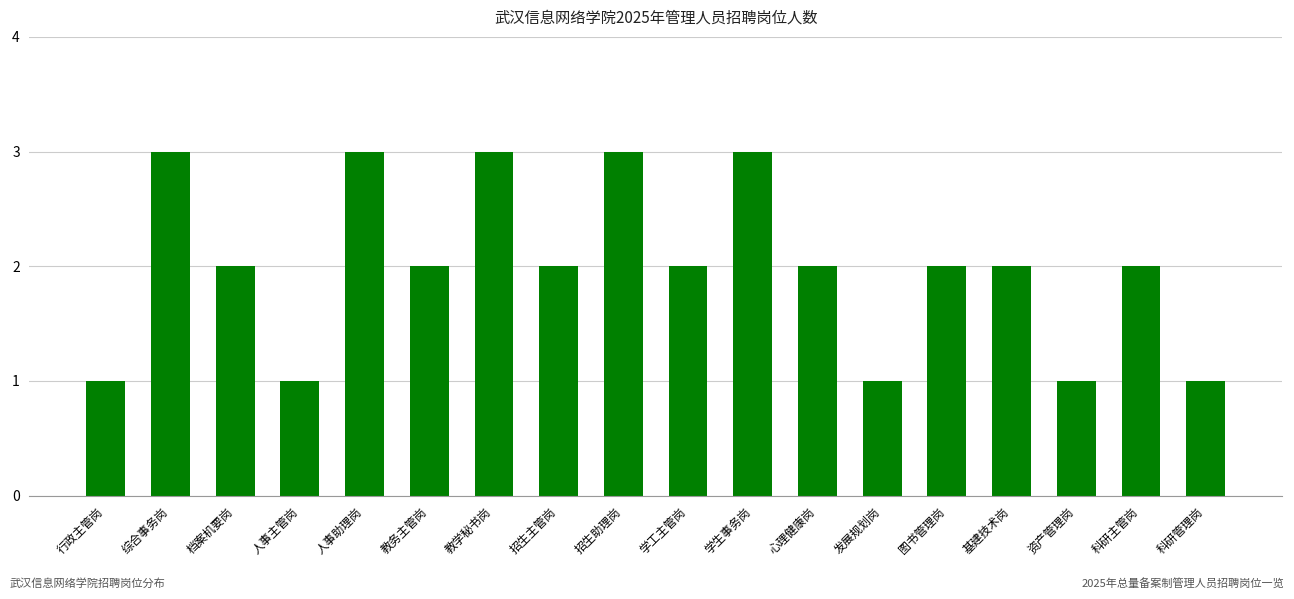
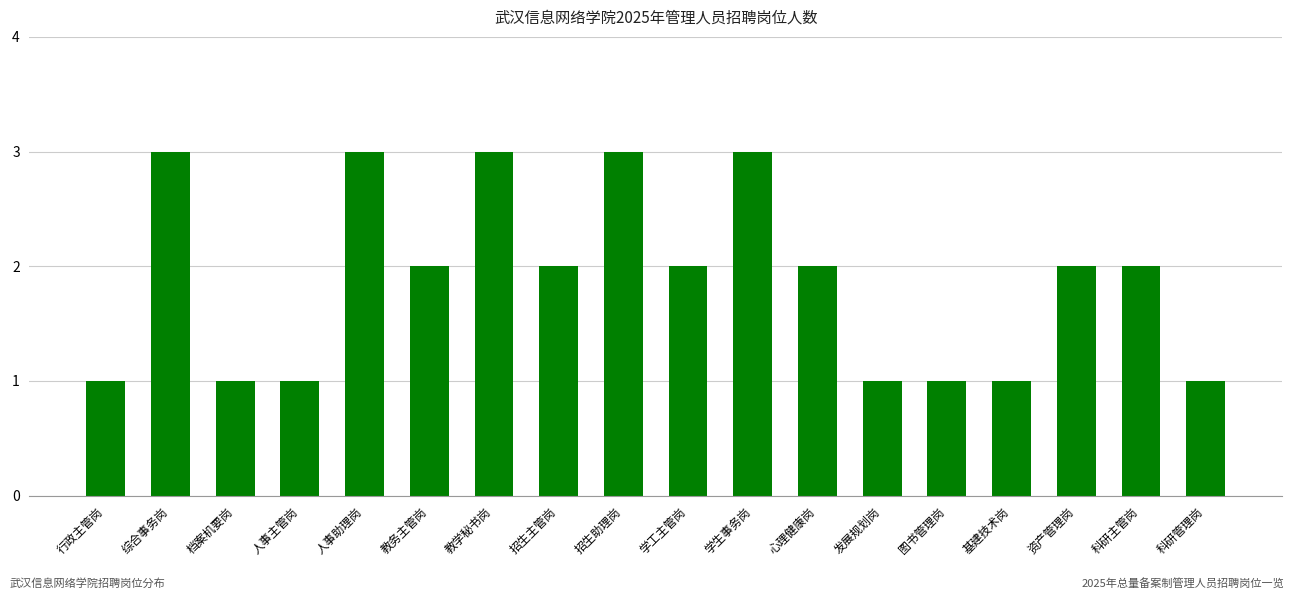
档案机要岗: 2 -> 1
图书管理岗: 2 -> 1
基建技术岗: 2 -> 1
资产管理岗: 1 -> 2
